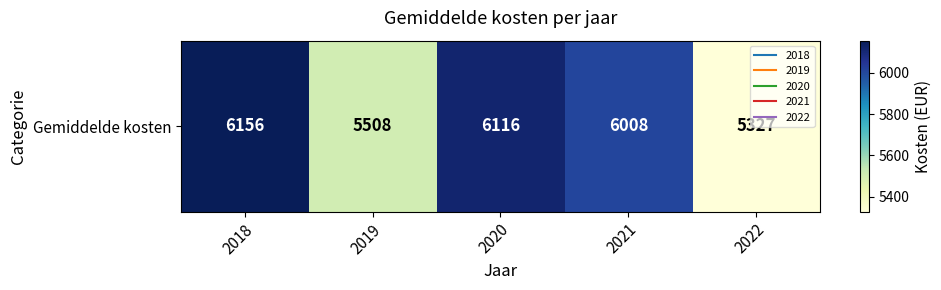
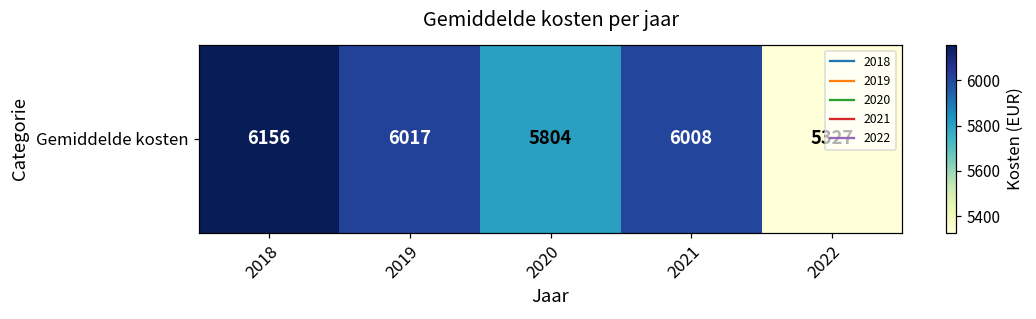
Gemiddelde kosten, 2019: 5508 -> 6017
Gemiddelde kosten, 2020: 6116 -> 5804
